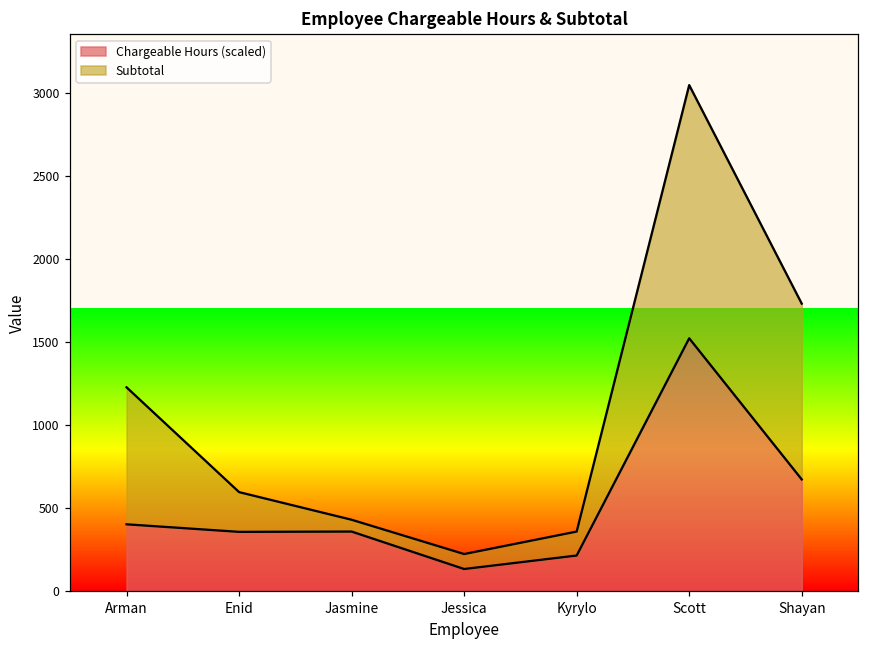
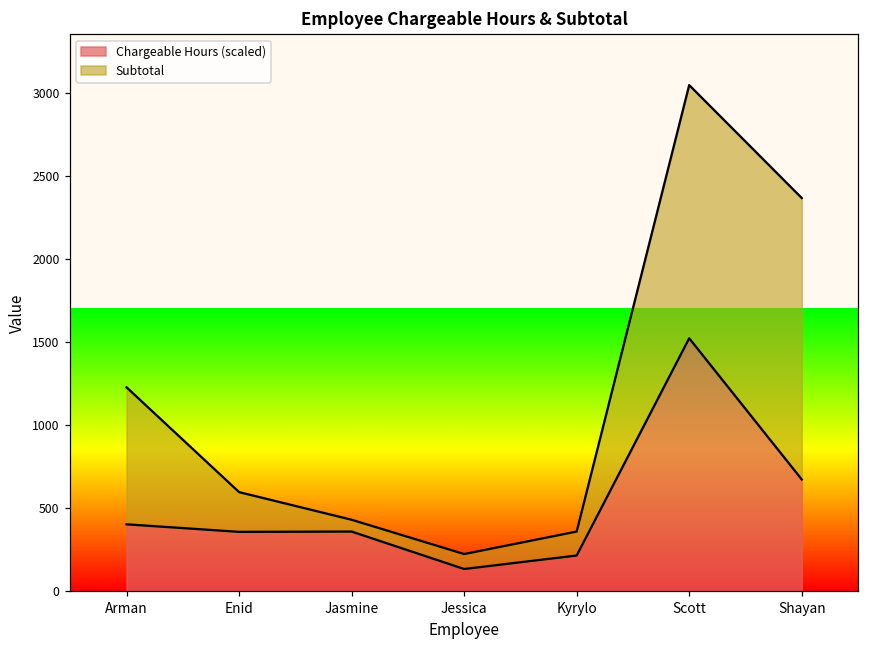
Subtotal, Shayan: 1060 -> 1690
